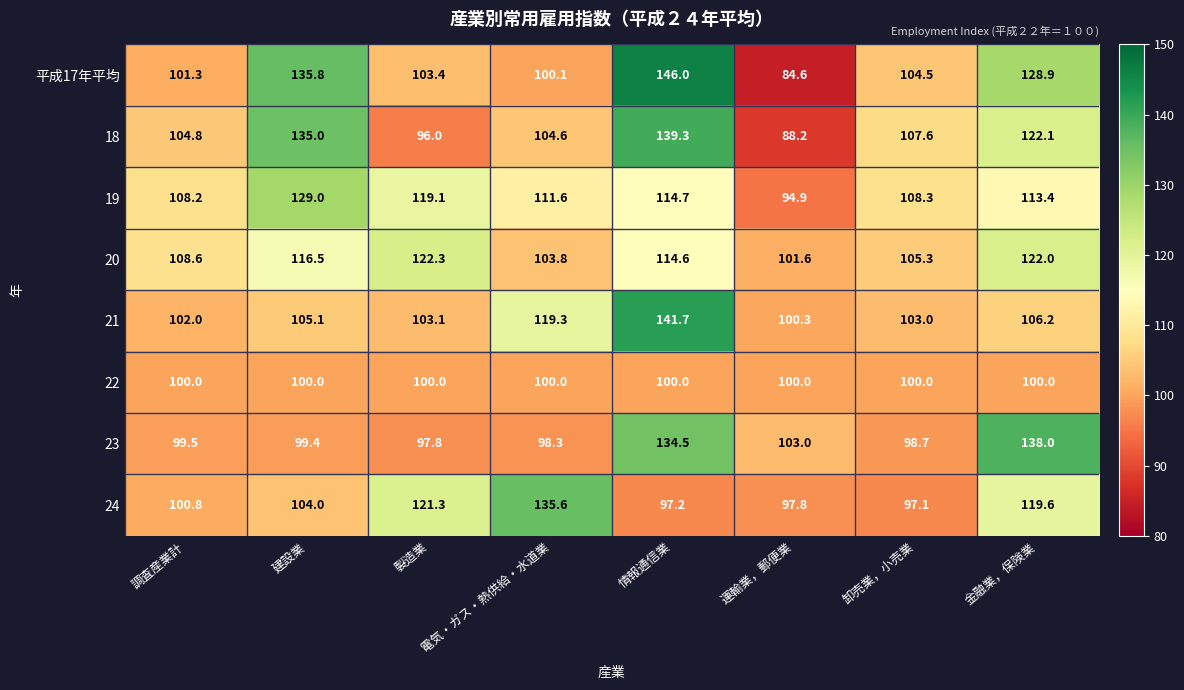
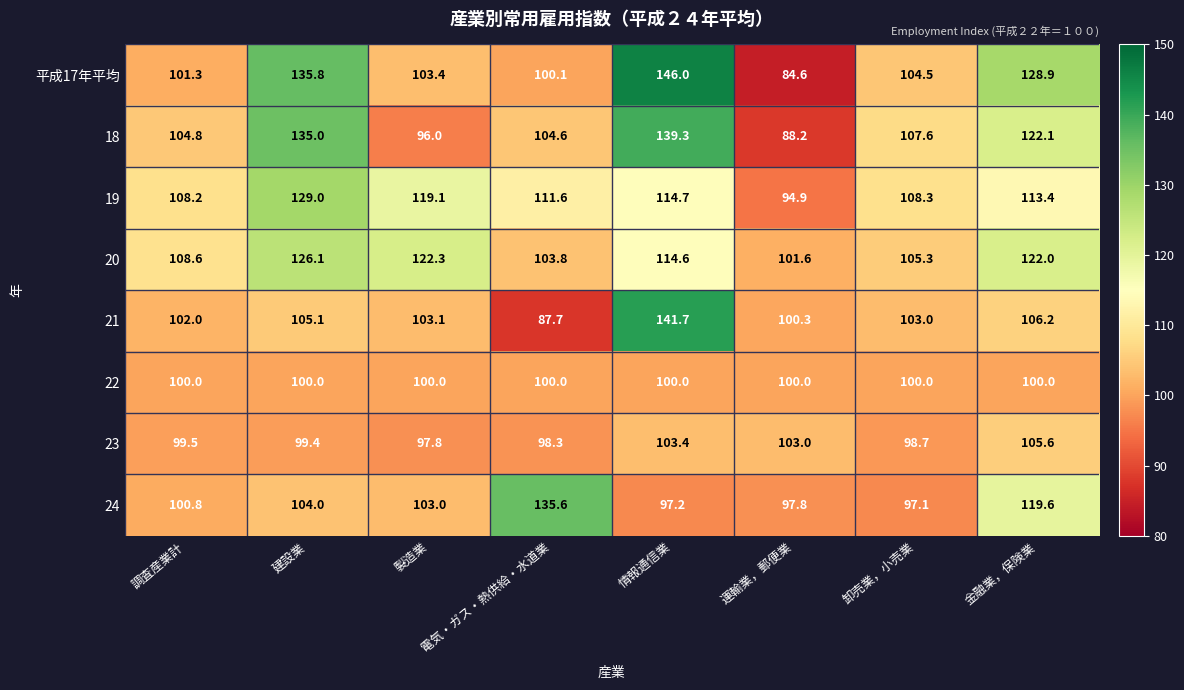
20, 建設業: 116.5 -> 126.1
21, 電気・ガス・熱供給・水道業: 119.3 -> 87.7
23, 情報通信業: 134.5 -> 103.4
23, 金融業，保険業: 138.0 -> 105.6
24, 製造業: 121.3 -> 103.0
